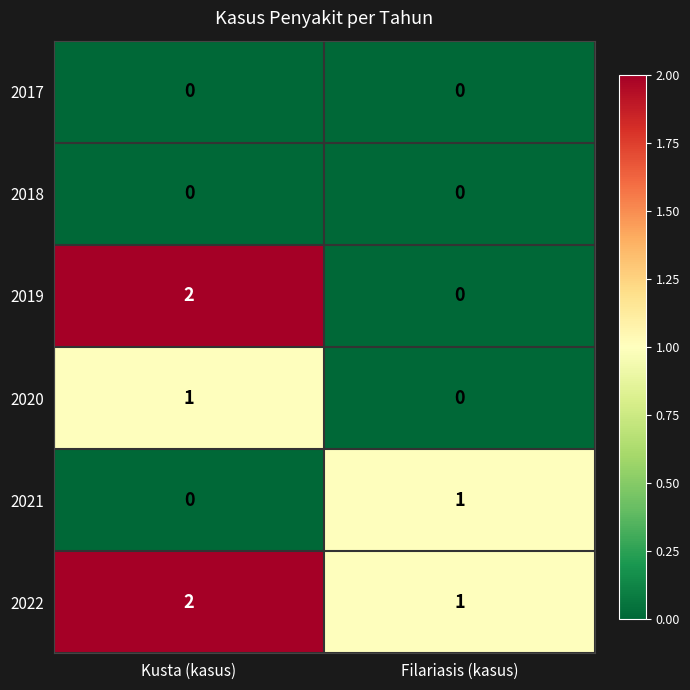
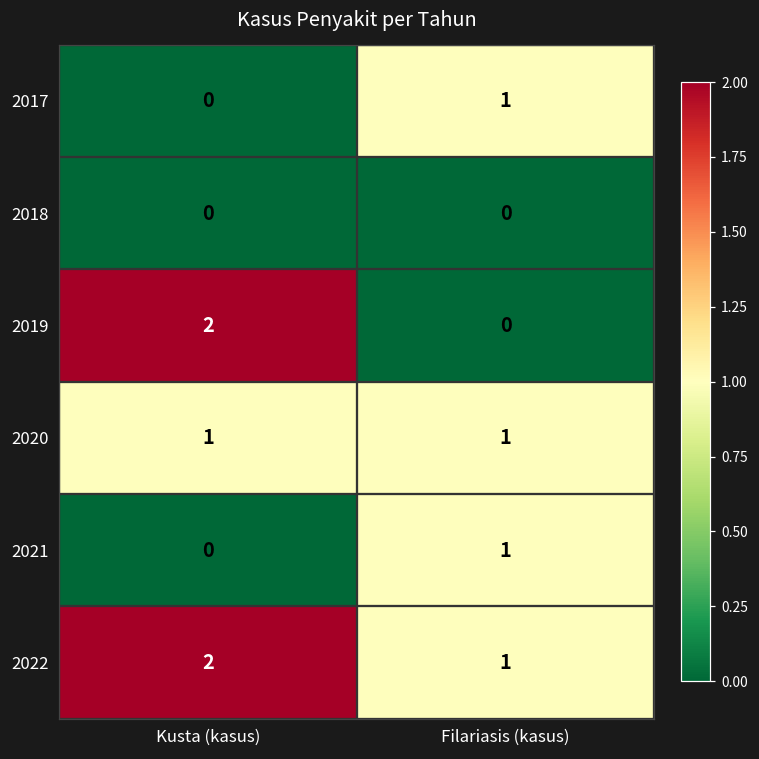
2017, Filariasis (kasus): 0 -> 1
2020, Filariasis (kasus): 0 -> 1
